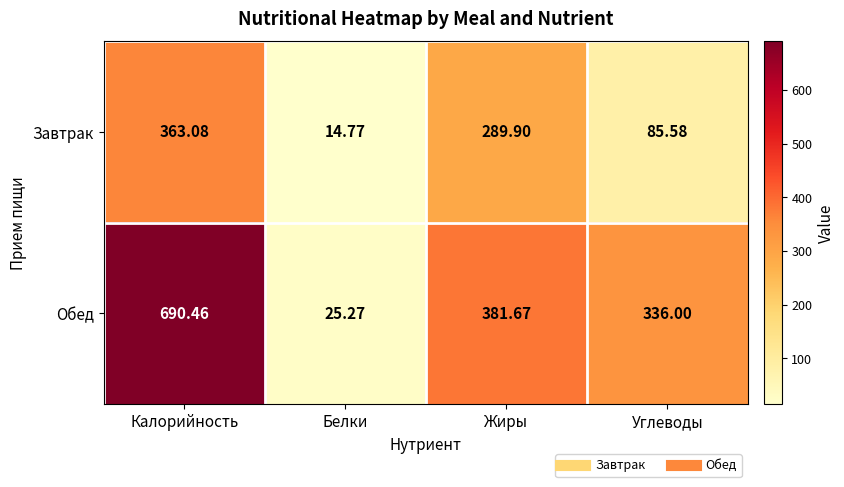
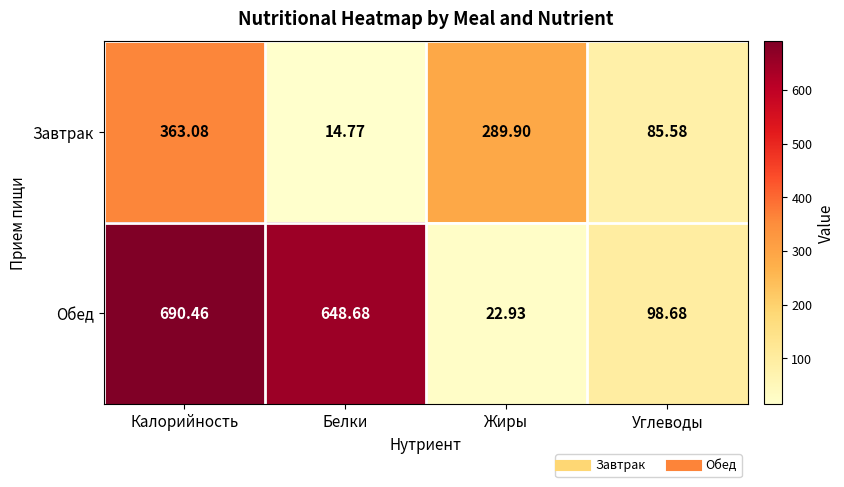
Обед, Белки: 25.27 -> 648.68
Обед, Жиры: 381.67 -> 22.93
Обед, Углеводы: 336.00 -> 98.68
